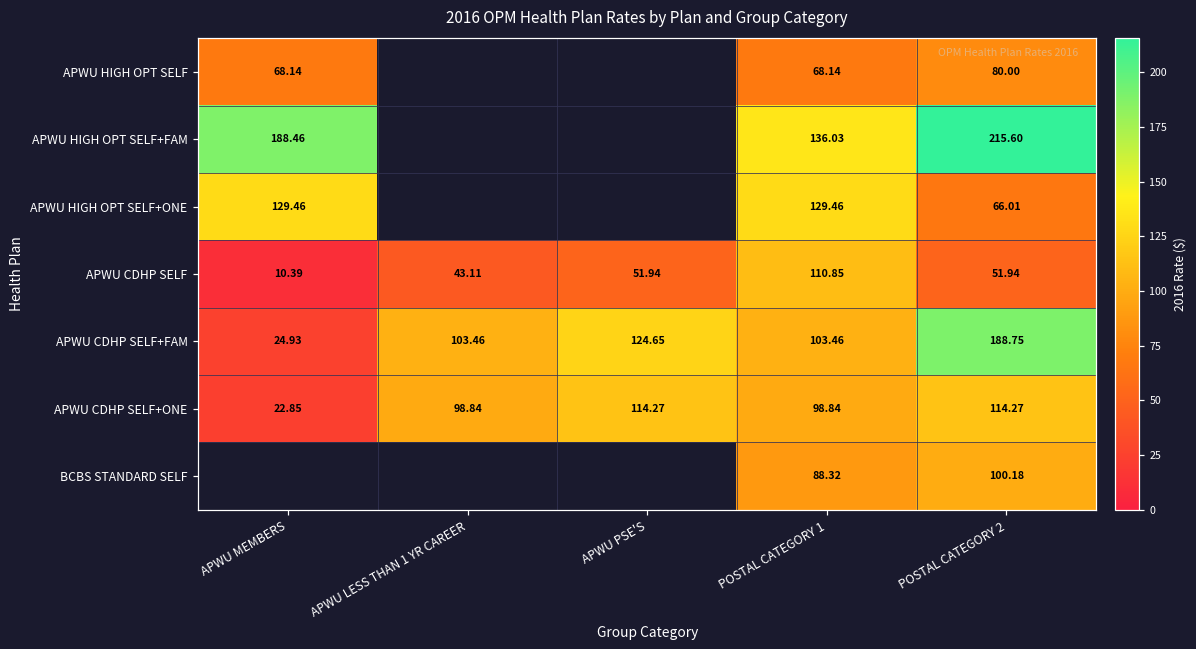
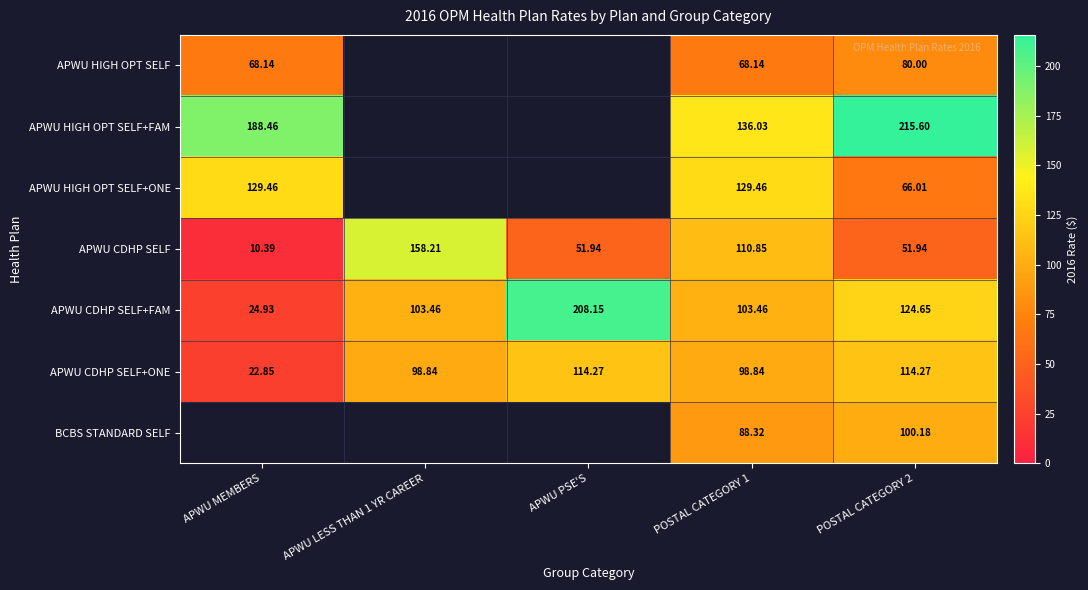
APWU CDHP SELF, APWU LESS THAN 1 YR CAREER: 43.11 -> 158.21
APWU CDHP SELF+FAM, APWU PSE'S: 124.65 -> 208.15
APWU CDHP SELF+FAM, POSTAL CATEGORY 2: 188.75 -> 124.65
